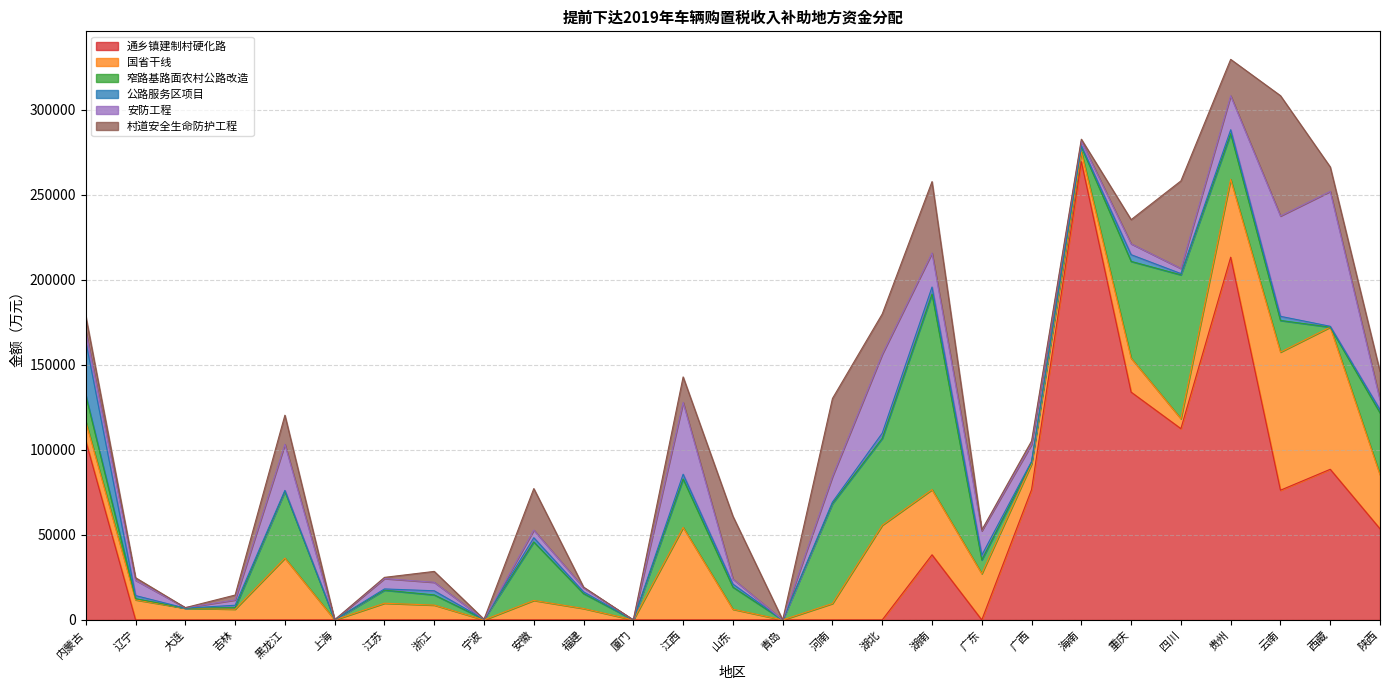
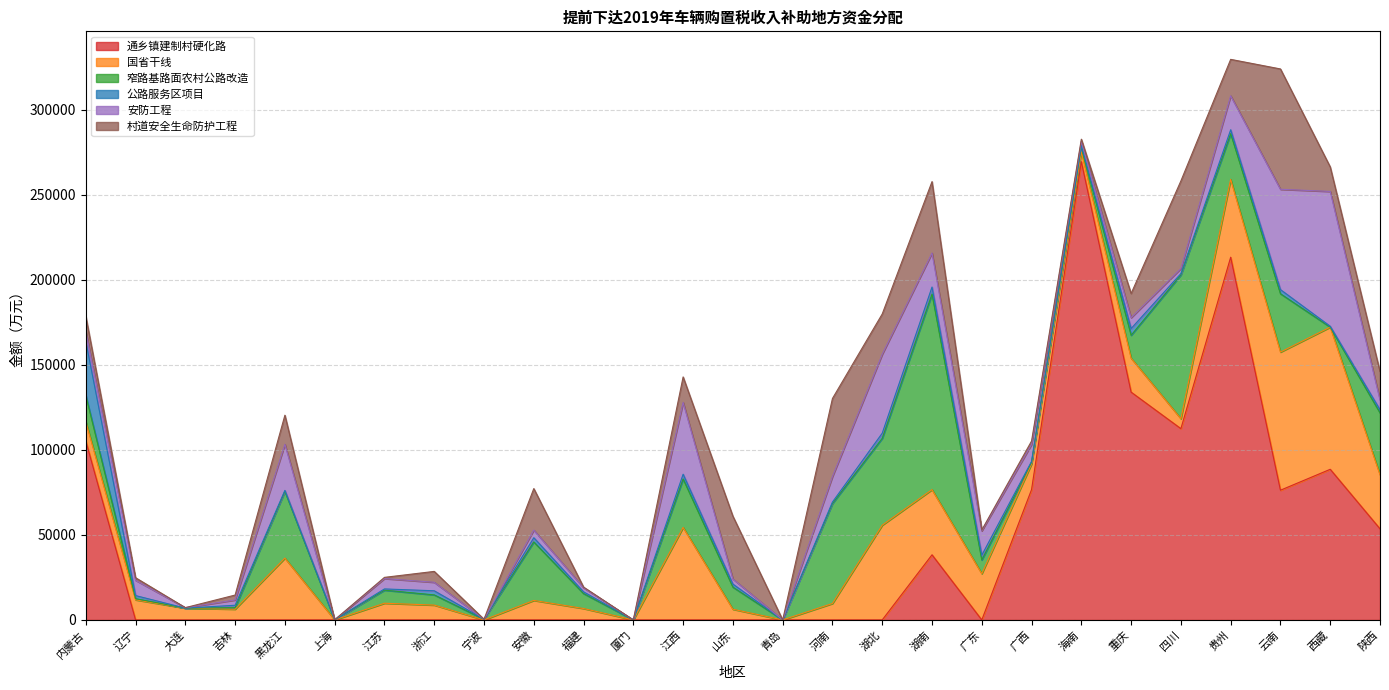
窄路基路面农村公路改造, 重庆: 57000 -> 14000
窄路基路面农村公路改造, 云南: 19000 -> 34000
